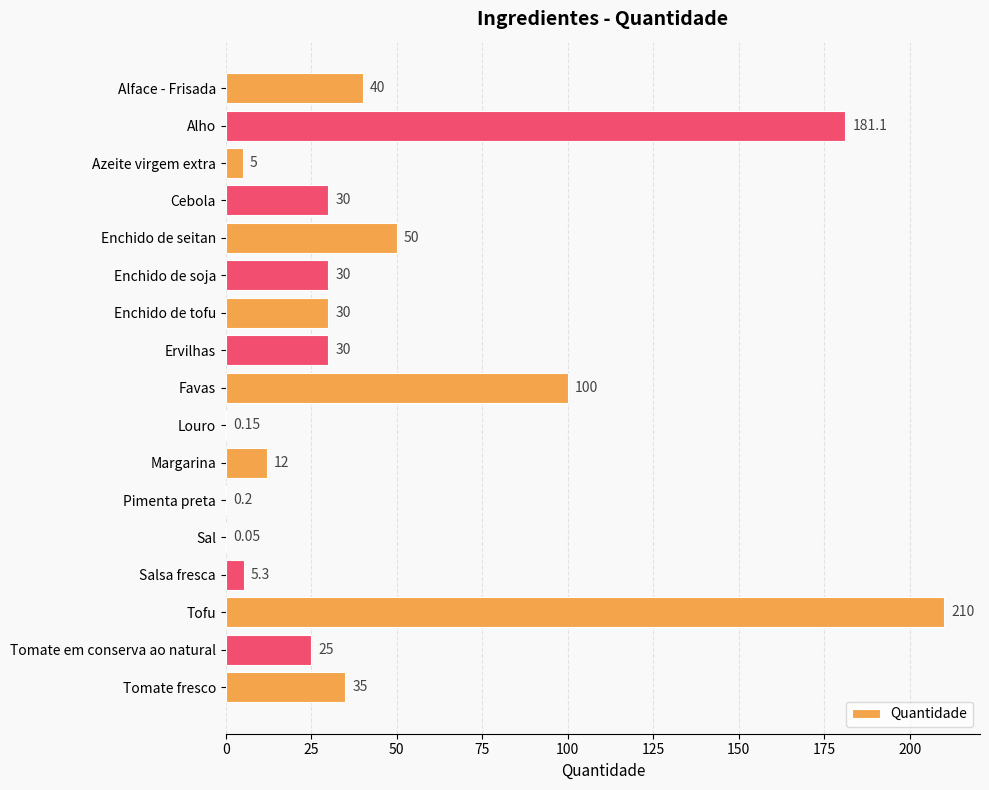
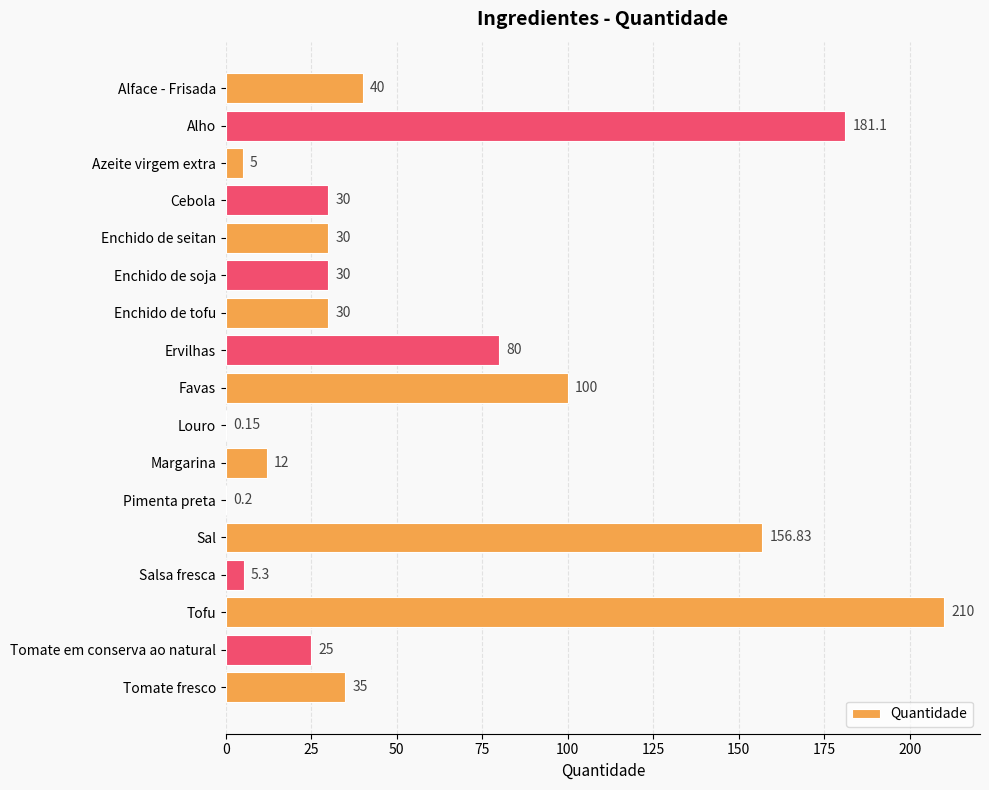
Enchido de seitan: 50 -> 30
Ervilhas: 30 -> 80
Sal: 0.05 -> 156.83
